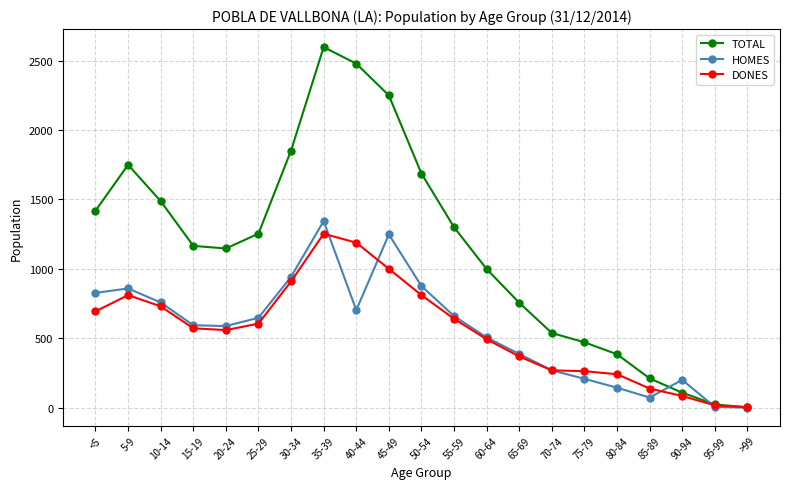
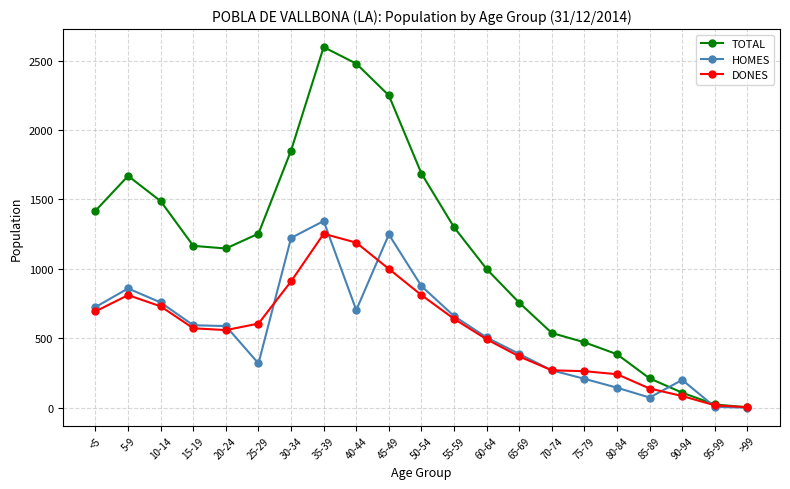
HOMES, <5: 830 -> 730
TOTAL, 5-9: 1750 -> 1670
HOMES, 25-29: 650 -> 320
HOMES, 30-34: 940 -> 1220
